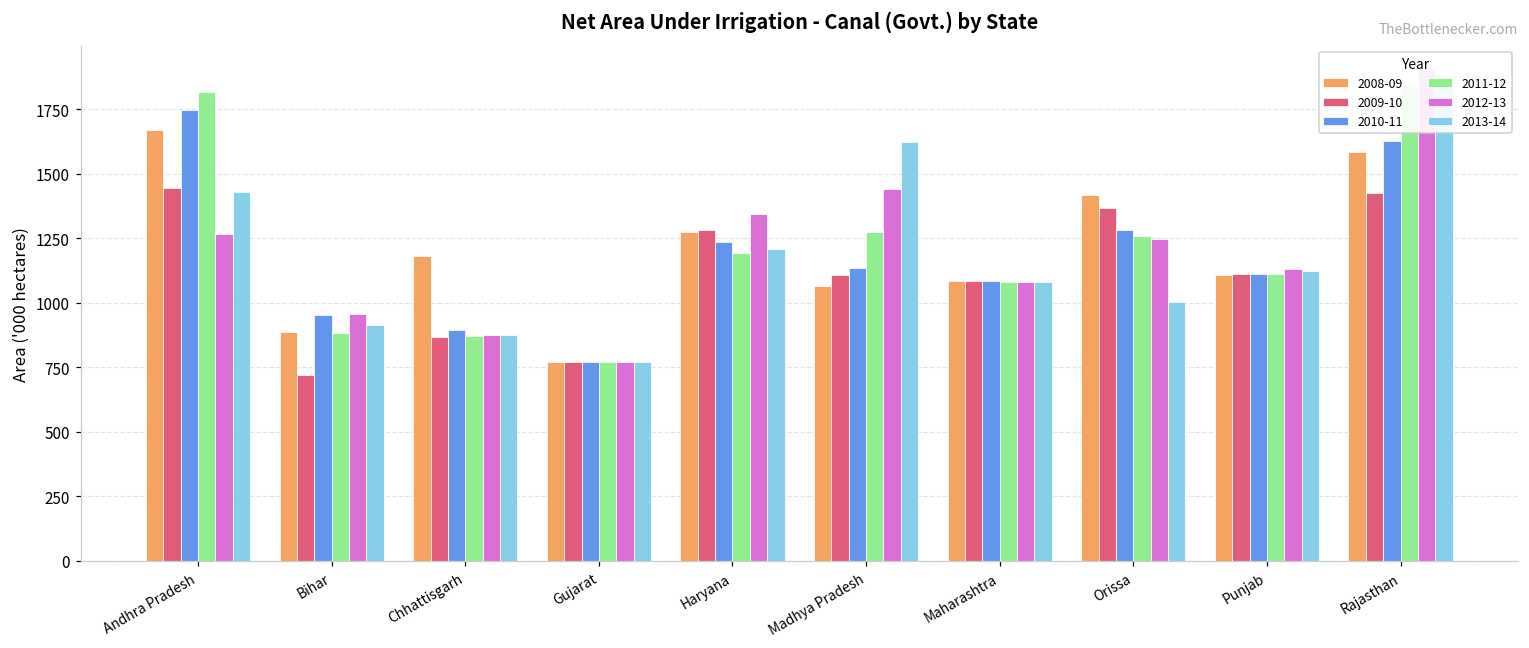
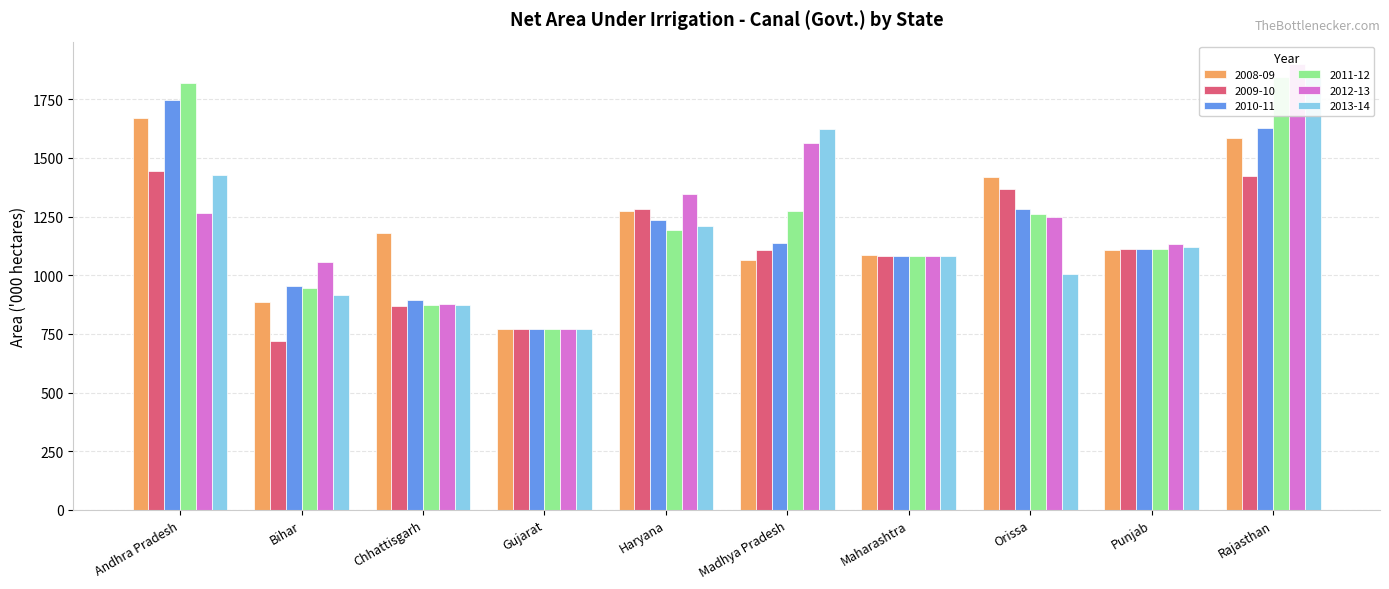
2011-12, Bihar: 880 -> 950
2012-13, Bihar: 960 -> 1050
2012-13, Madhya Pradesh: 1440 -> 1560
